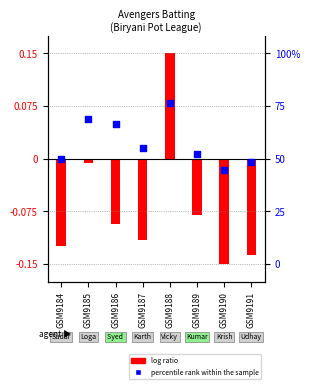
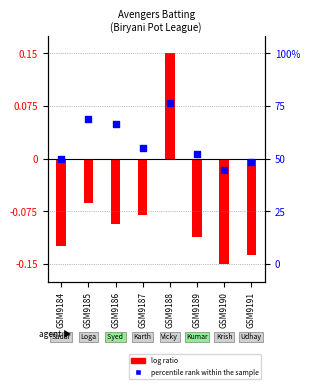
log ratio, GSM9185: -0.01 -> -0.06
log ratio, GSM9187: -0.12 -> -0.08
log ratio, GSM9189: -0.08 -> -0.11
